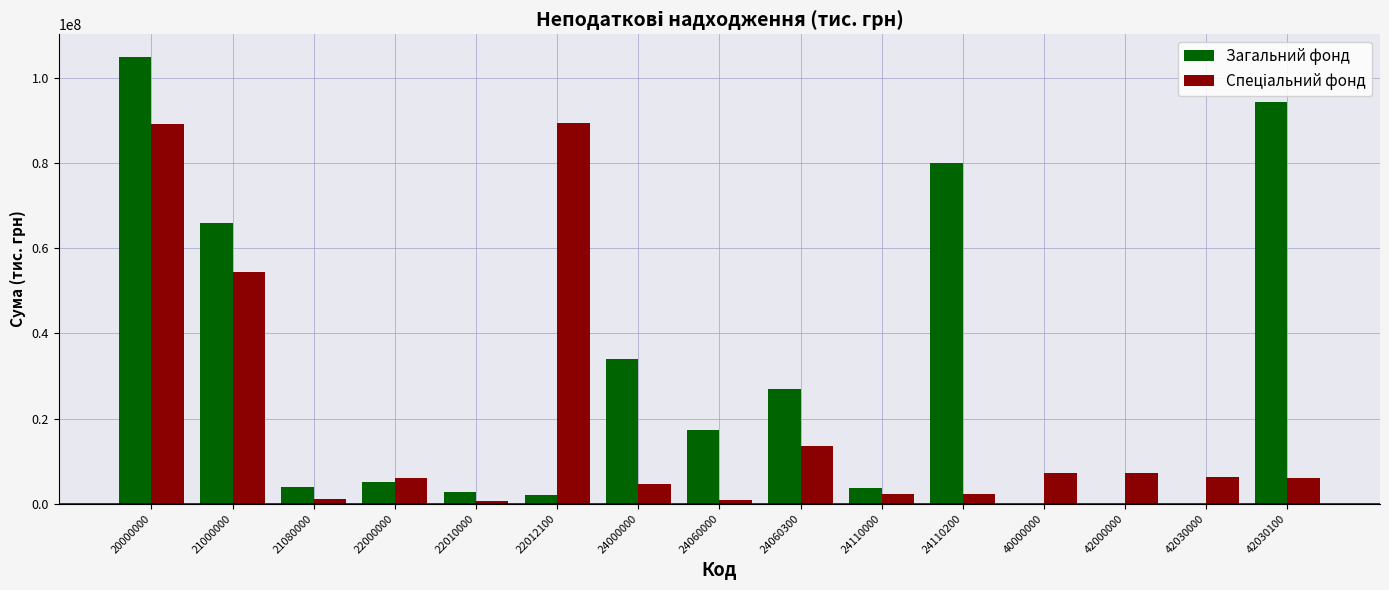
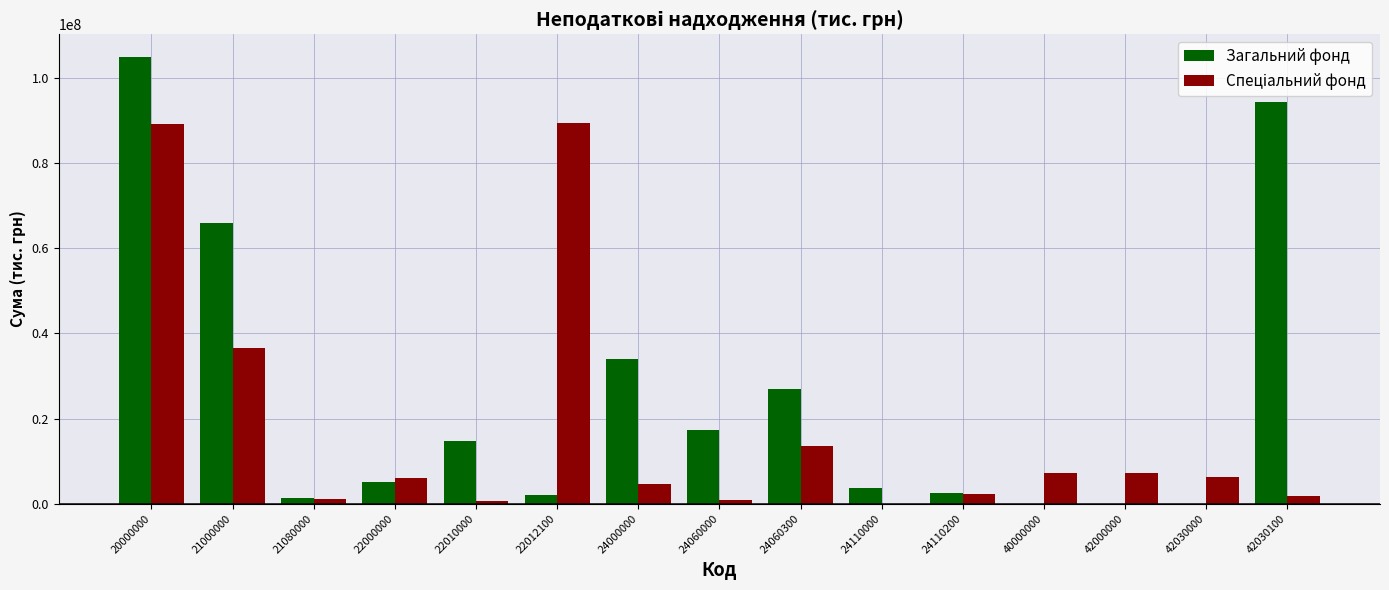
Спеціальний фонд, 21000000: 54000000 -> 37000000
Загальний фонд, 21080000: 4000000 -> 1000000
Загальний фонд, 22010000: 3000000 -> 15000000
Спеціальний фонд, 24110000: 2000000 -> 0
Загальний фонд, 24110200: 80000000 -> 3000000
Спеціальний фонд, 42030100: 6000000 -> 2000000
